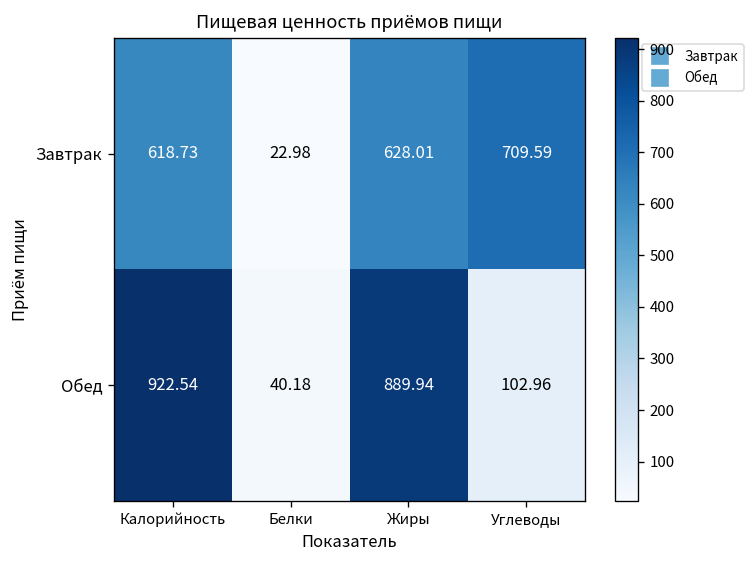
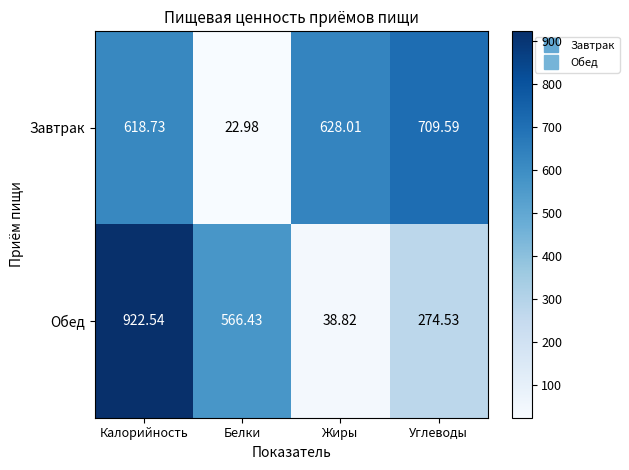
Обед, Белки: 40.18 -> 566.43
Обед, Жиры: 889.94 -> 38.82
Обед, Углеводы: 102.96 -> 274.53
